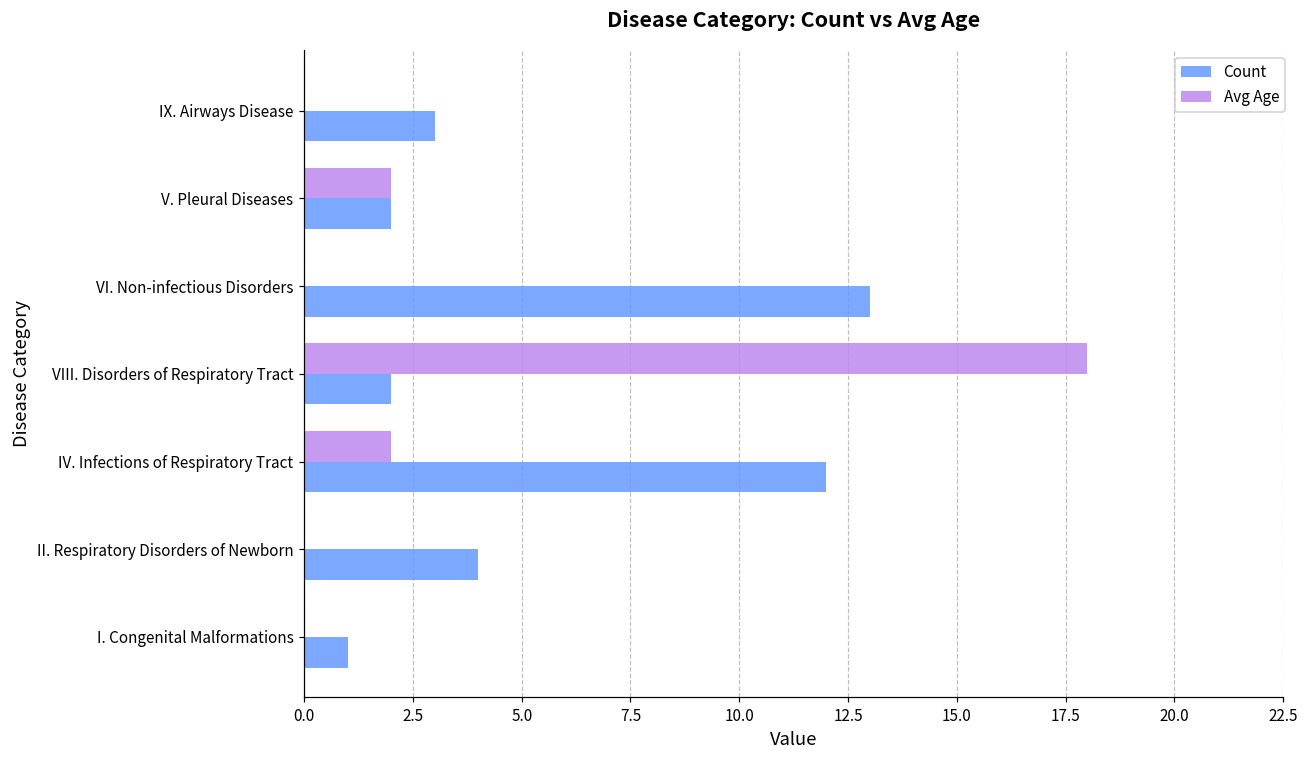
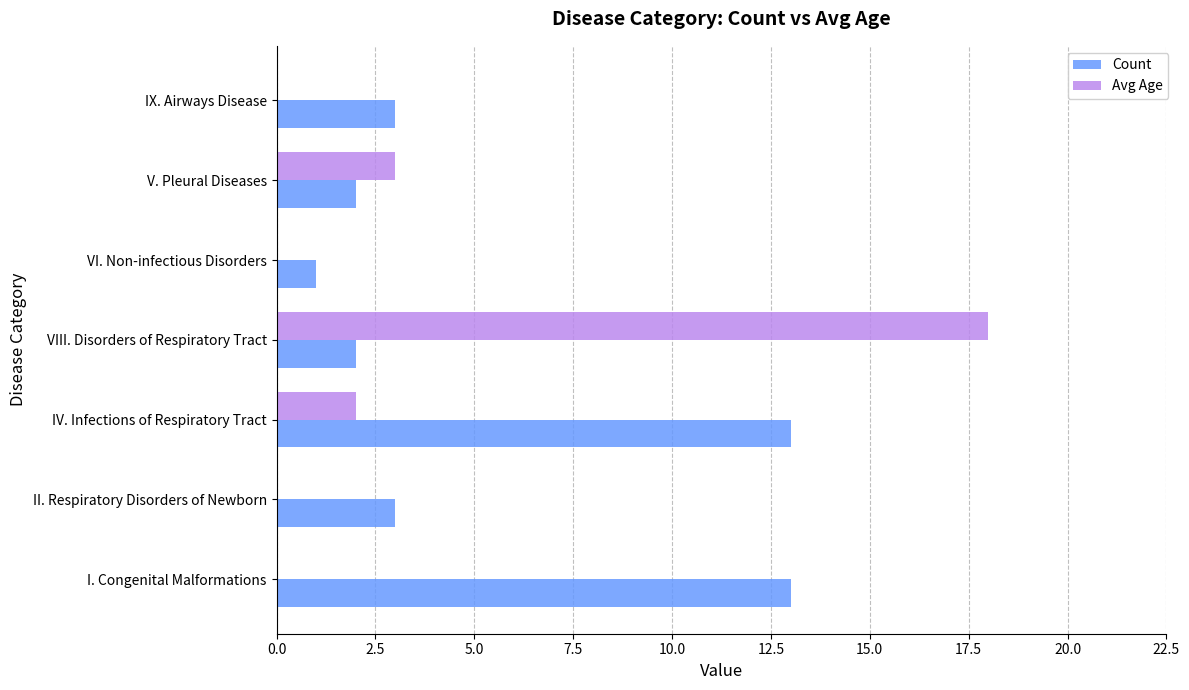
Avg Age, V. Pleural Diseases: 2 -> 3
Count, VI. Non-infectious Disorders: 13 -> 1
Count, IV. Infections of Respiratory Tract: 12 -> 13
Count, II. Respiratory Disorders of Newborn: 4 -> 3
Count, I. Congenital Malformations: 1 -> 13
